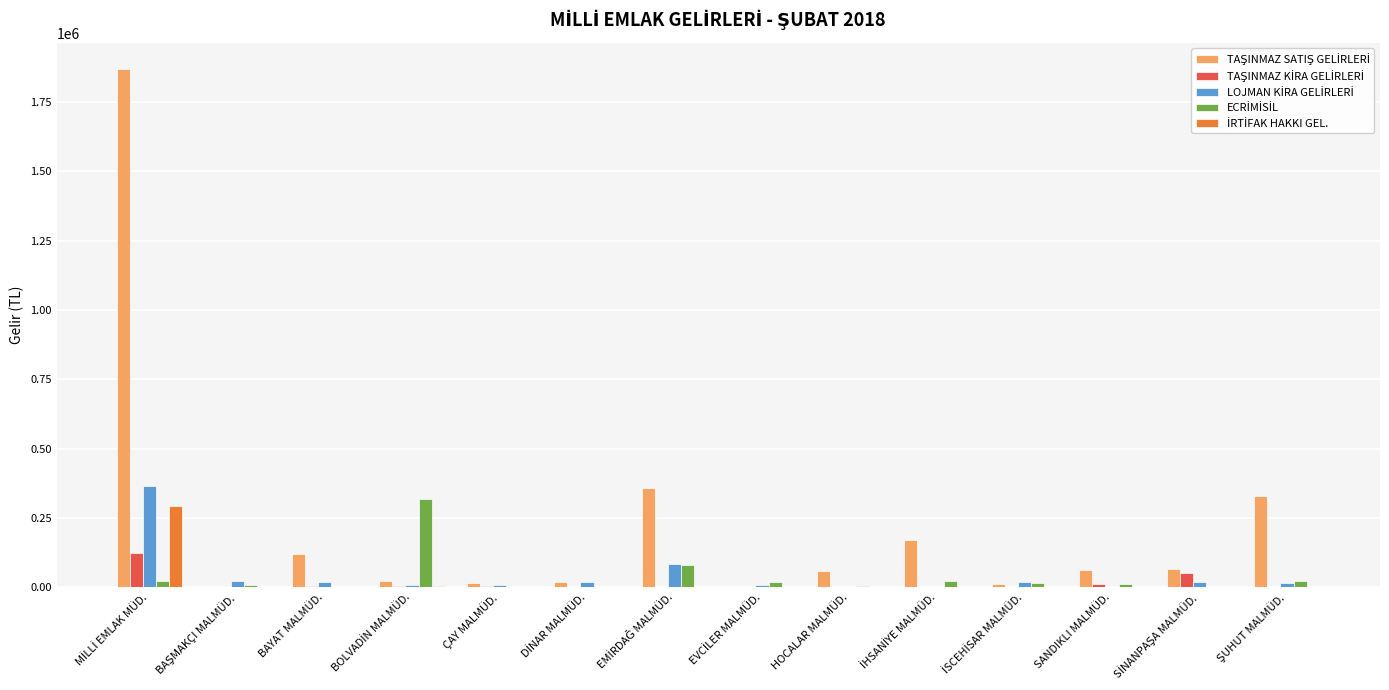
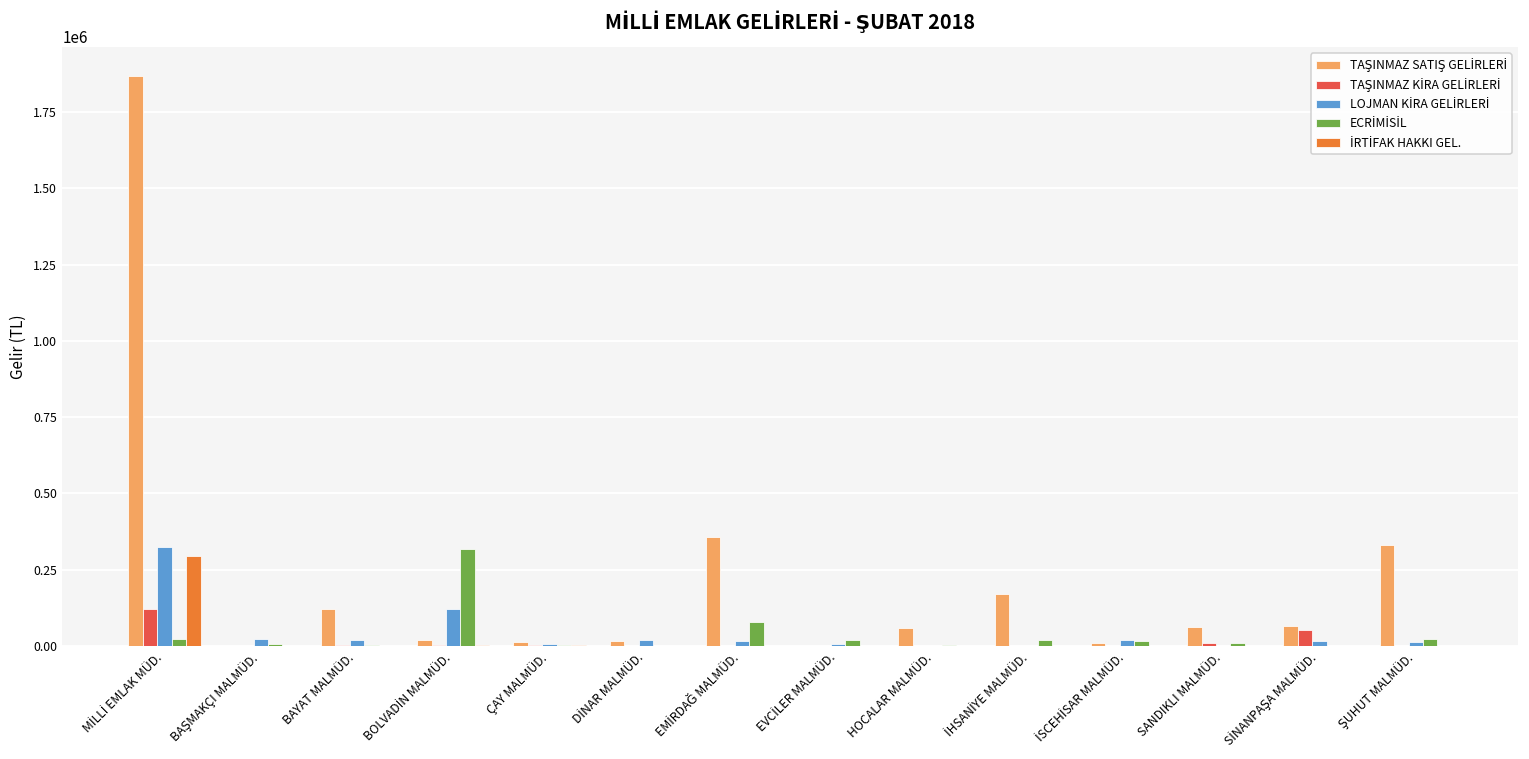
LOJMAN KİRA GELİRLERİ, MİLLİ EMLAK MÜD.: 370000 -> 320000
LOJMAN KİRA GELİRLERİ, BOLVADİN MALMÜD.: 10000 -> 120000
LOJMAN KİRA GELİRLERİ, EMİRDAĞ MALMÜD.: 80000 -> 20000
